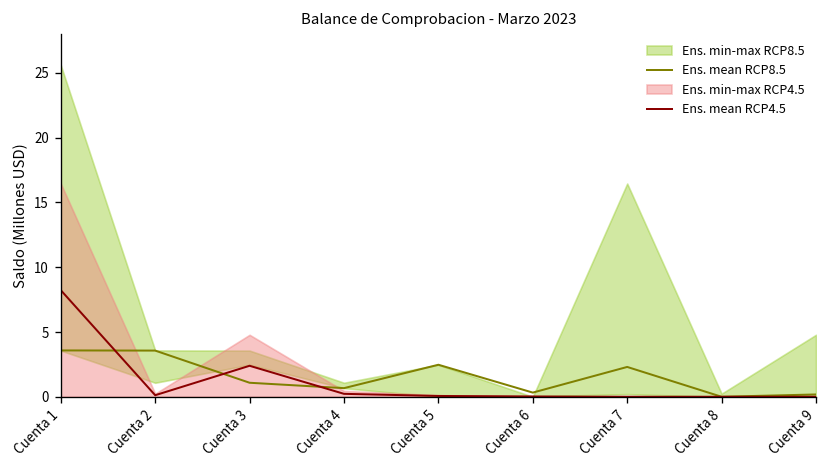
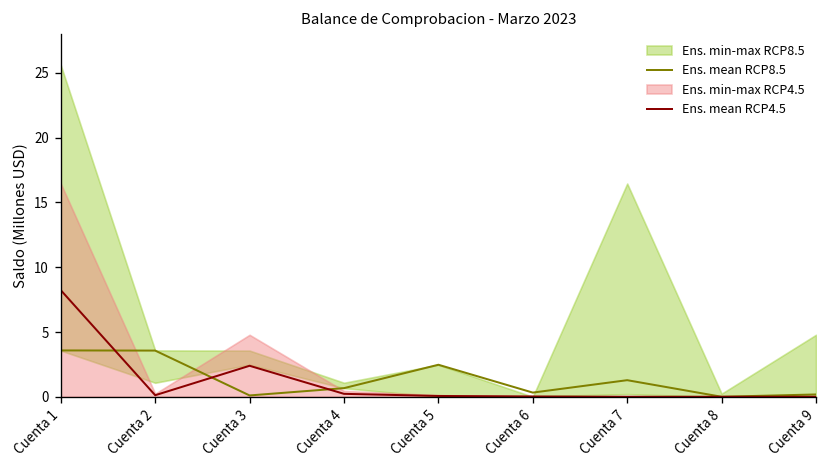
Ens. mean RCP8.5, Cuenta 3: 1.1 -> 0.1
Ens. mean RCP8.5, Cuenta 7: 2.3 -> 1.3
